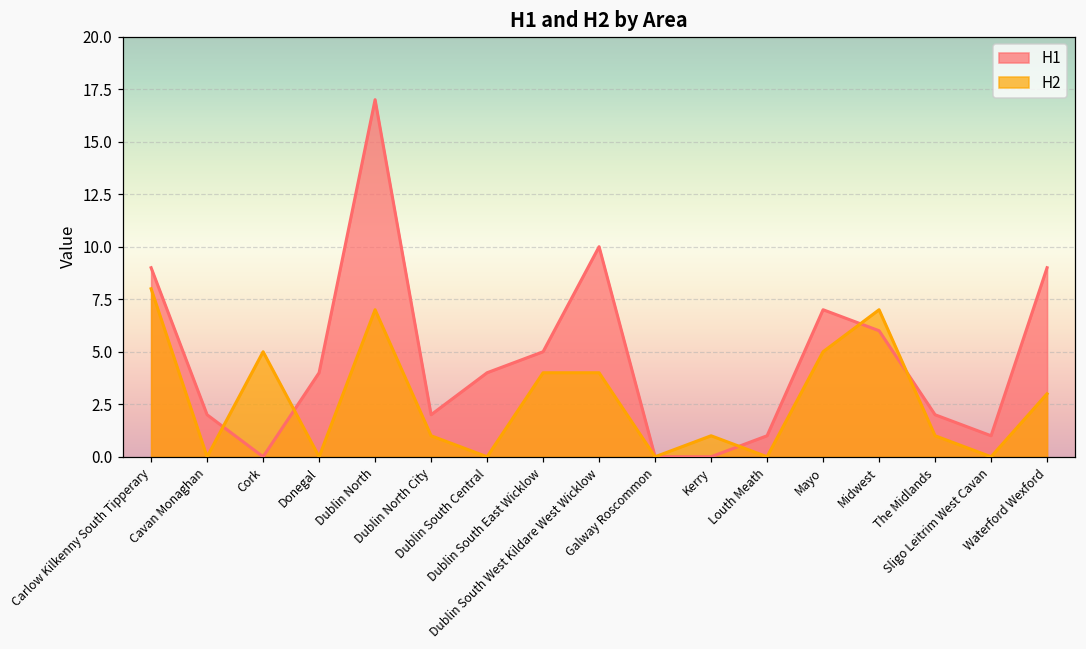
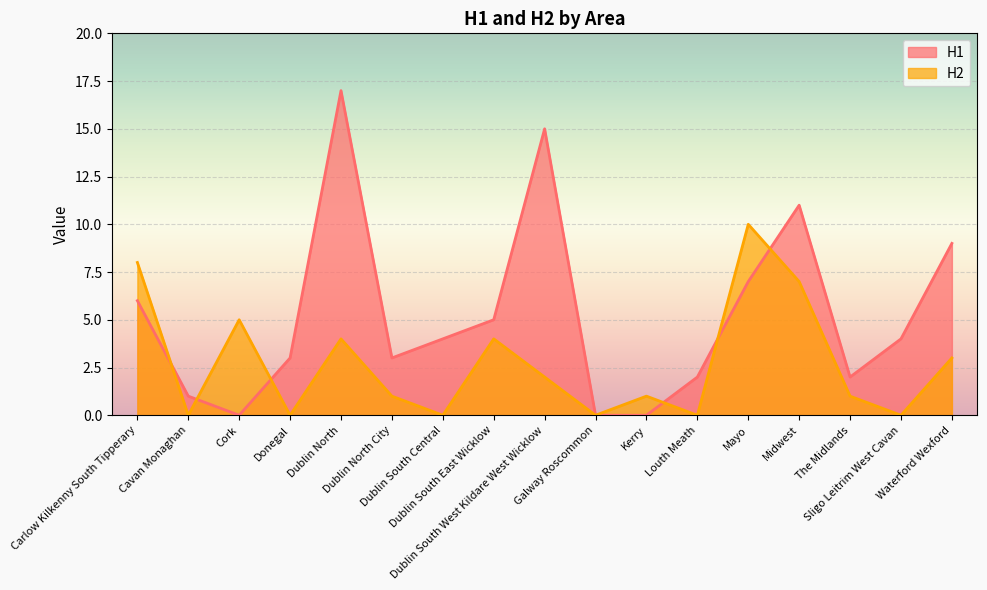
H1, Carlow Kilkenny South Tipperary: 9 -> 6
H1, Cavan Monaghan: 2 -> 1
H1, Donegal: 4 -> 3
H2, Dublin North: 7 -> 4
H1, Dublin North City: 2 -> 3
H1, Dublin South West Kildare West Wicklow: 10 -> 15
H2, Dublin South West Kildare West Wicklow: 4 -> 2
H1, Louth Meath: 1 -> 2
H2, Mayo: 5 -> 10
H1, Midwest: 6 -> 11
H1, Sligo Leitrim West Cavan: 1 -> 4
